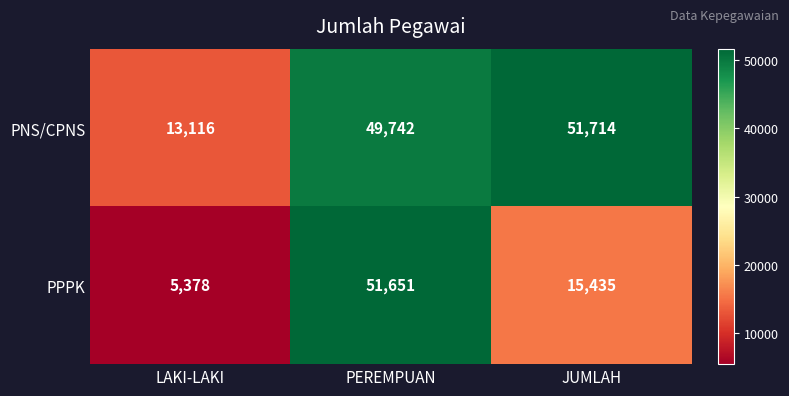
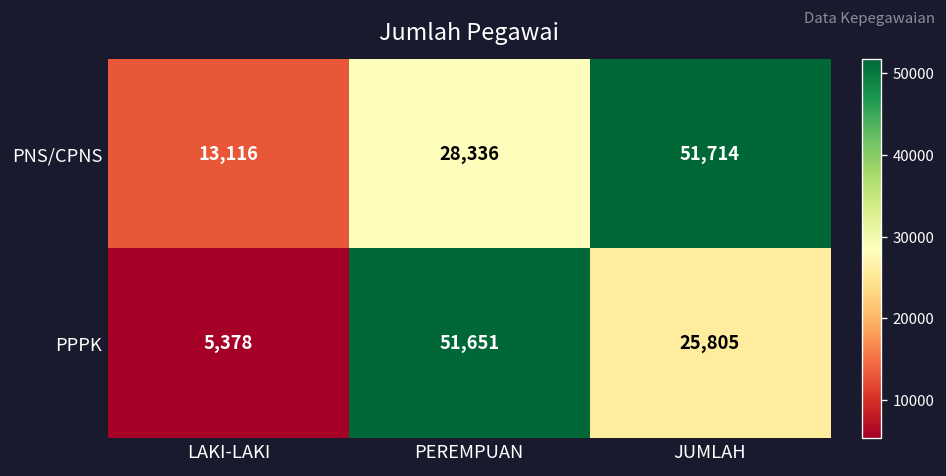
PNS/CPNS, PEREMPUAN: 49,742 -> 28,336
PPPK, JUMLAH: 15,435 -> 25,805
